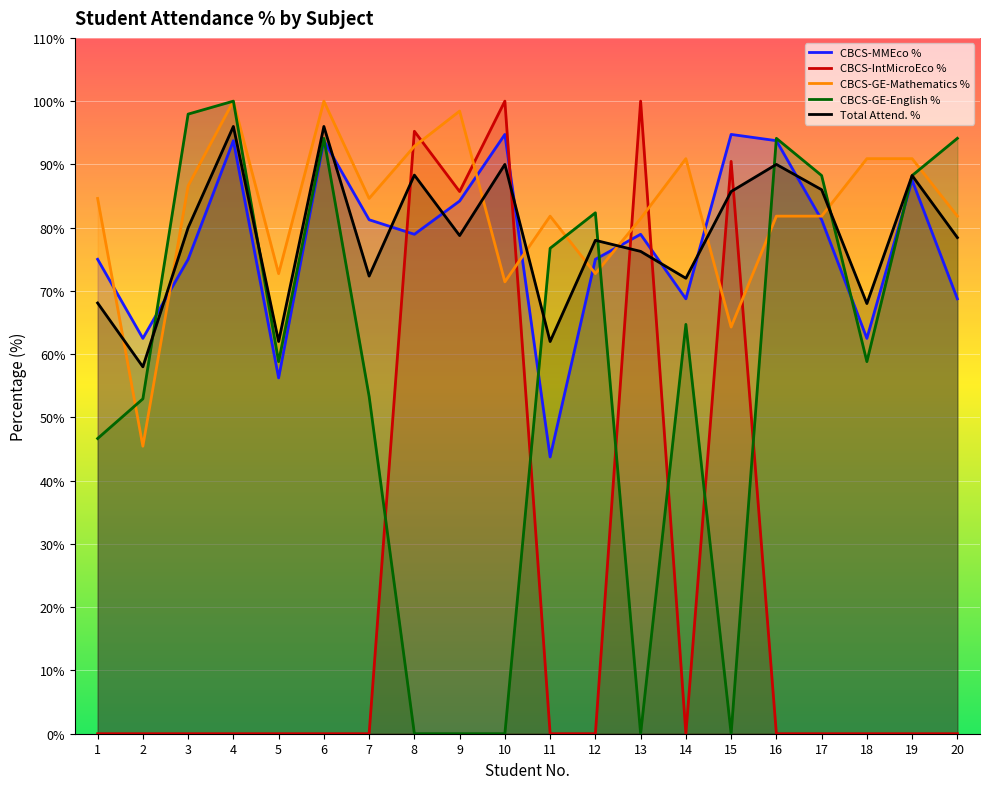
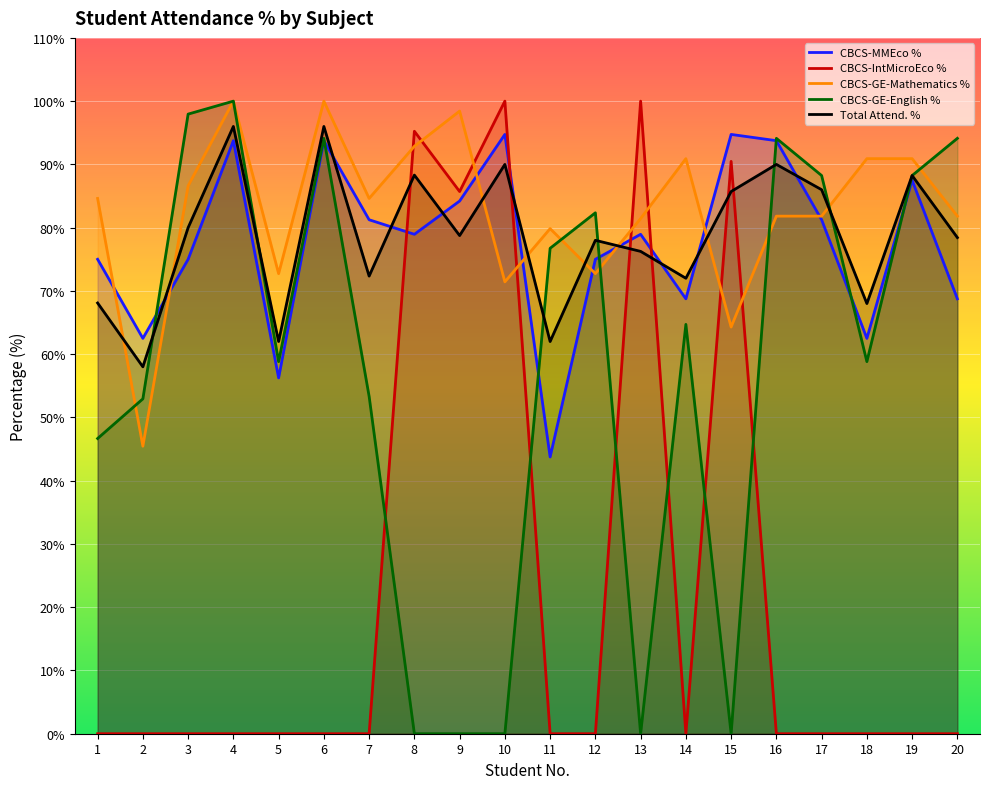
CBCS-GE-Mathematics %, 11: 82% -> 80%
